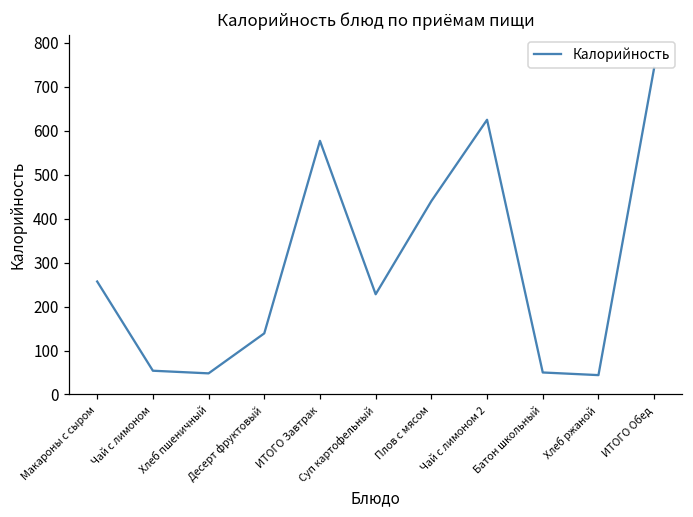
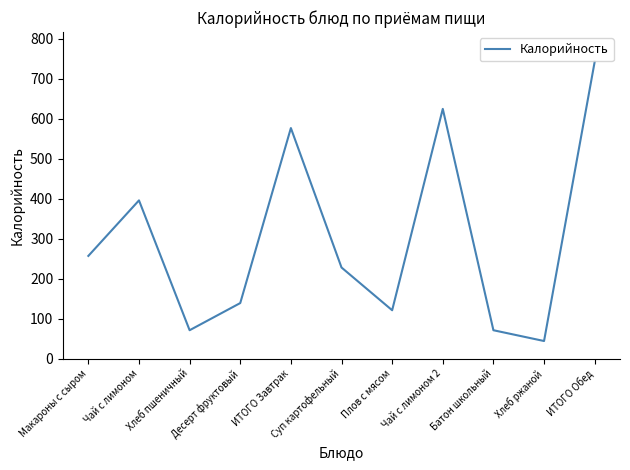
Чай с лимоном: 50 -> 400
Хлеб пшеничный: 50 -> 70
Плов с мясом: 440 -> 120
Батон школьный: 50 -> 70
